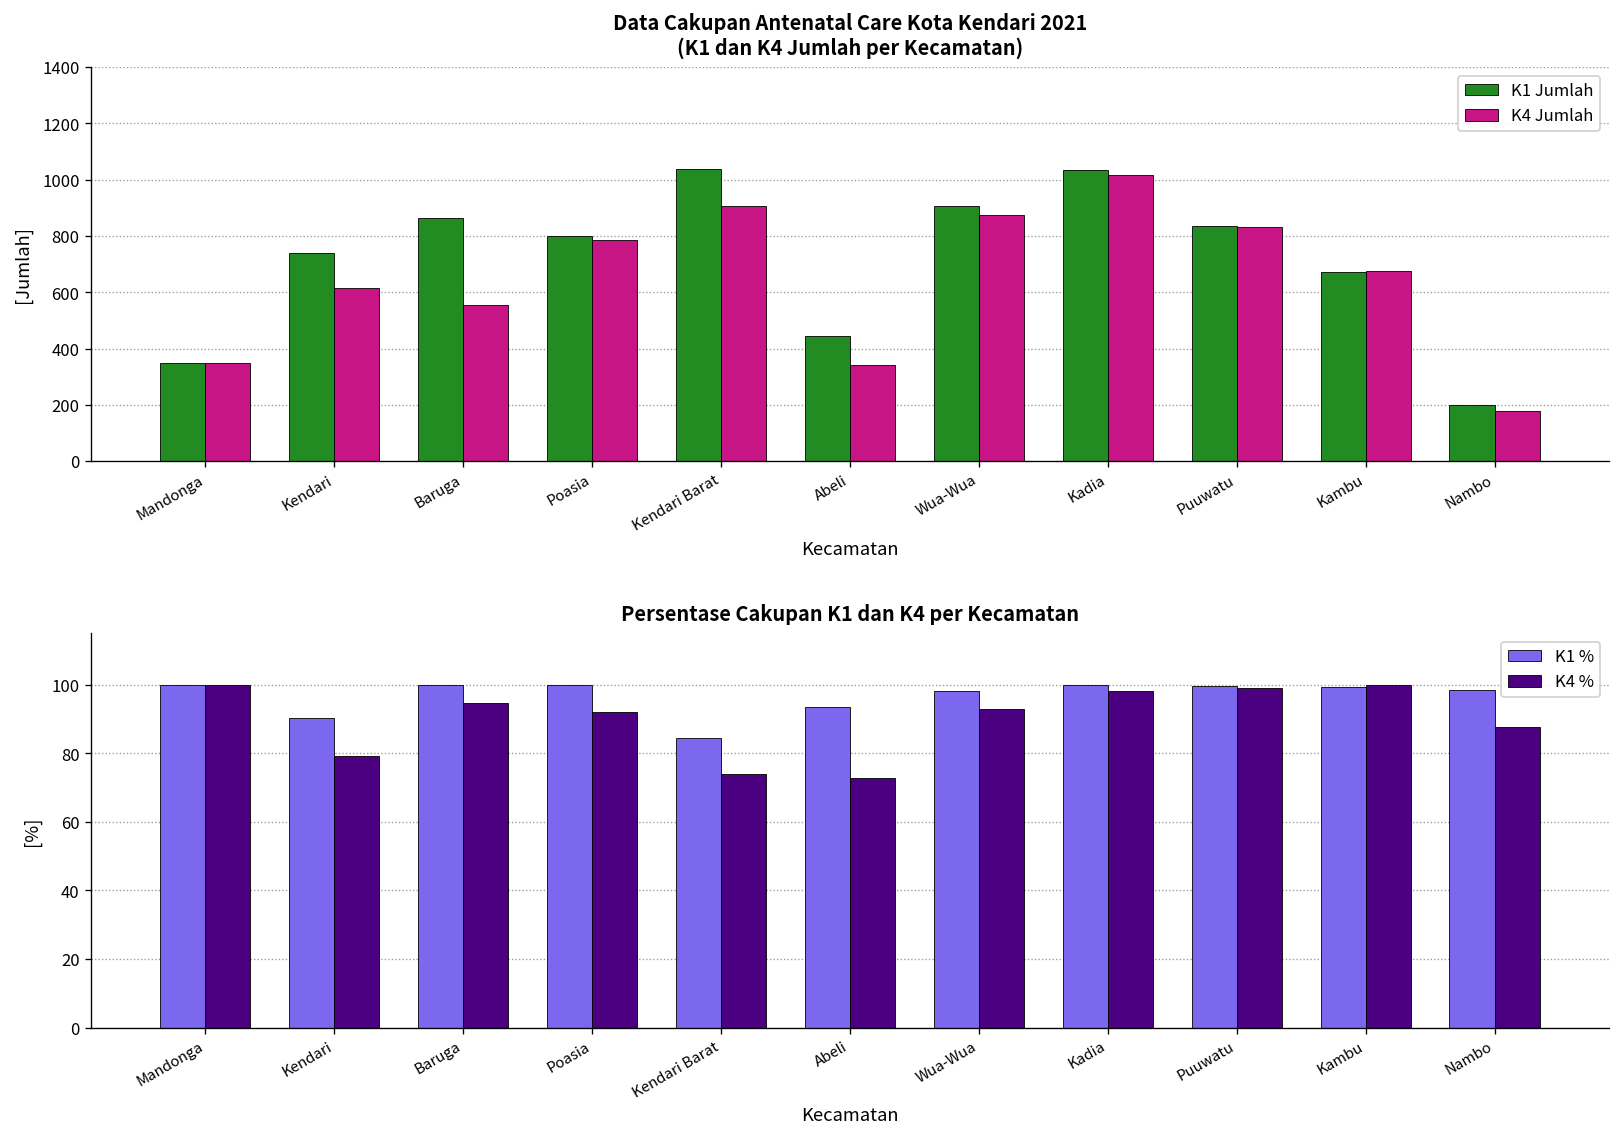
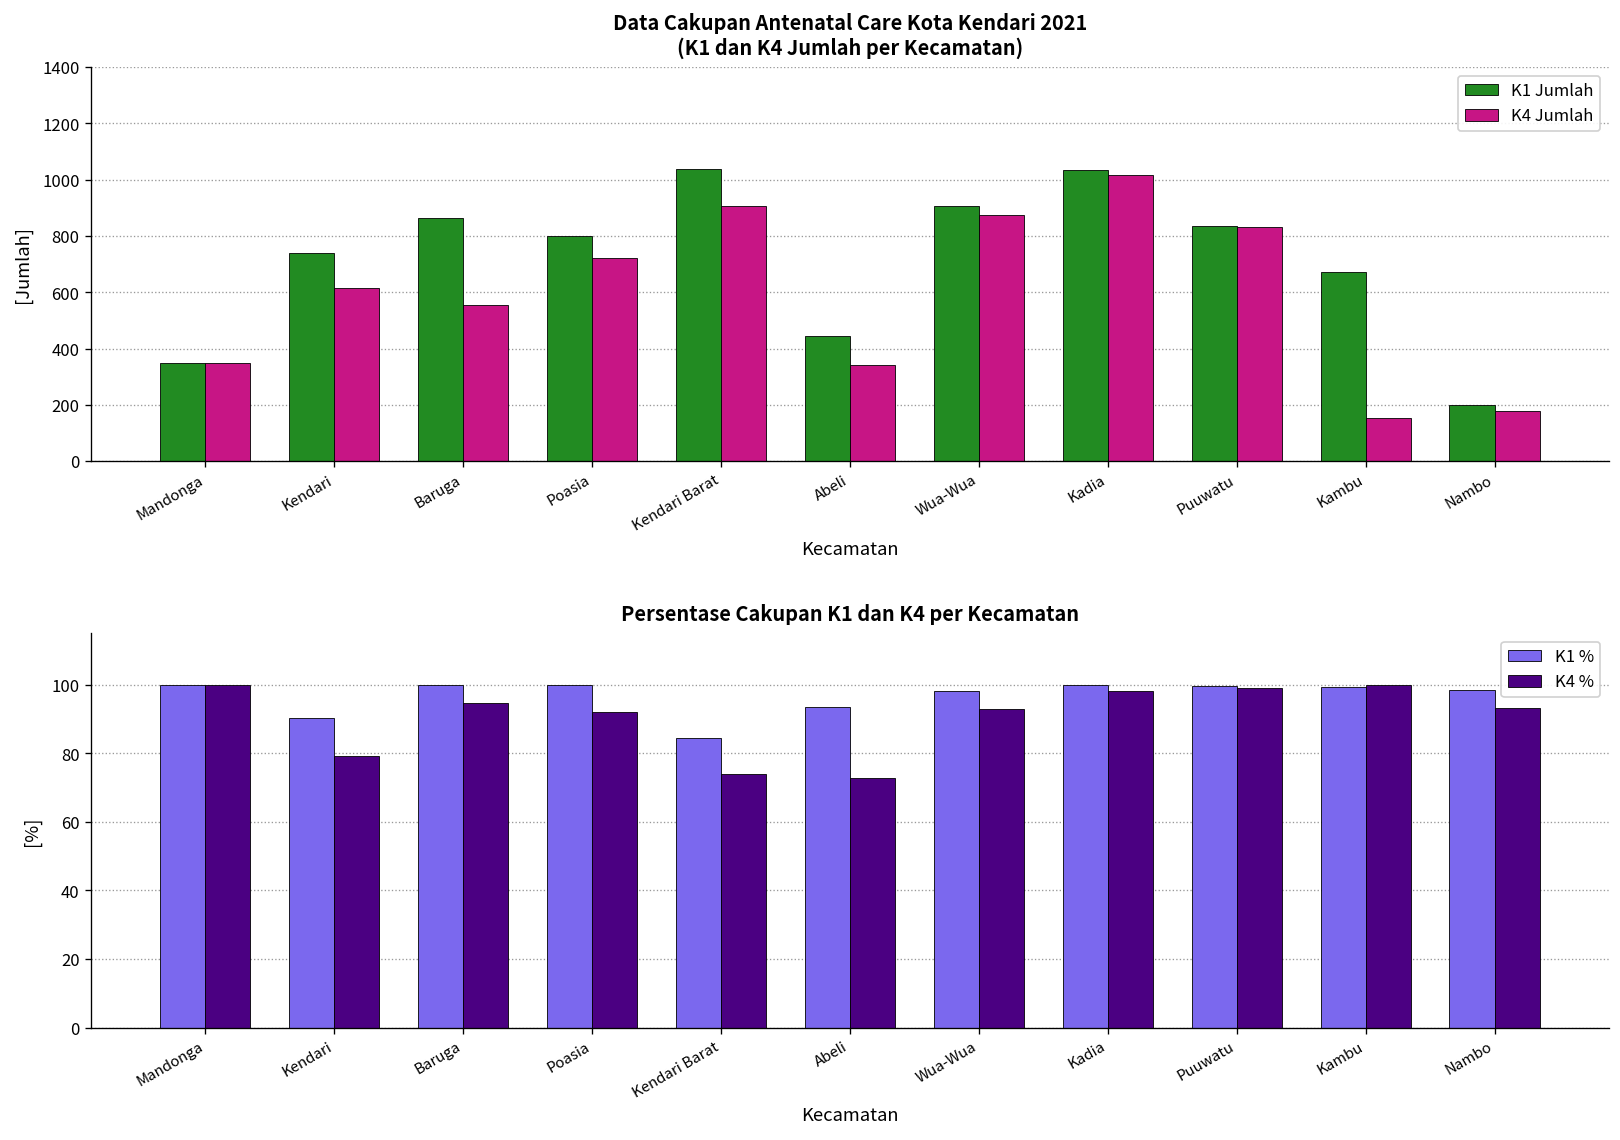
Data Cakupan Antenatal Care Kota Kendari 2021 (K1 dan K4 Jumlah per Kecamatan), K4 Jumlah, Poasia: 790 -> 720
Data Cakupan Antenatal Care Kota Kendari 2021 (K1 dan K4 Jumlah per Kecamatan), K4 Jumlah, Kambu: 680 -> 150
Persentase Cakupan K1 dan K4 per Kecamatan, K4 %, Nambo: 88 -> 93
